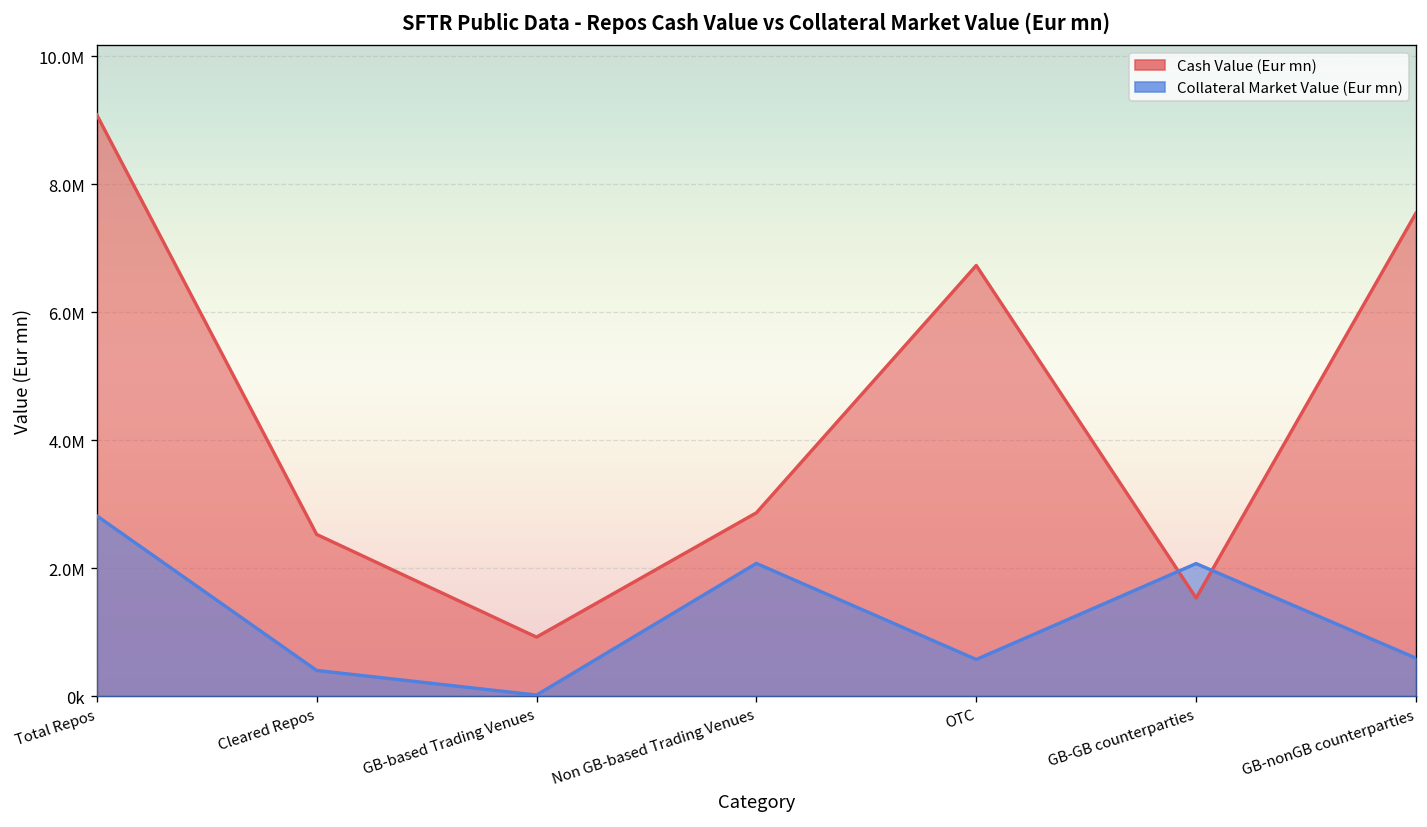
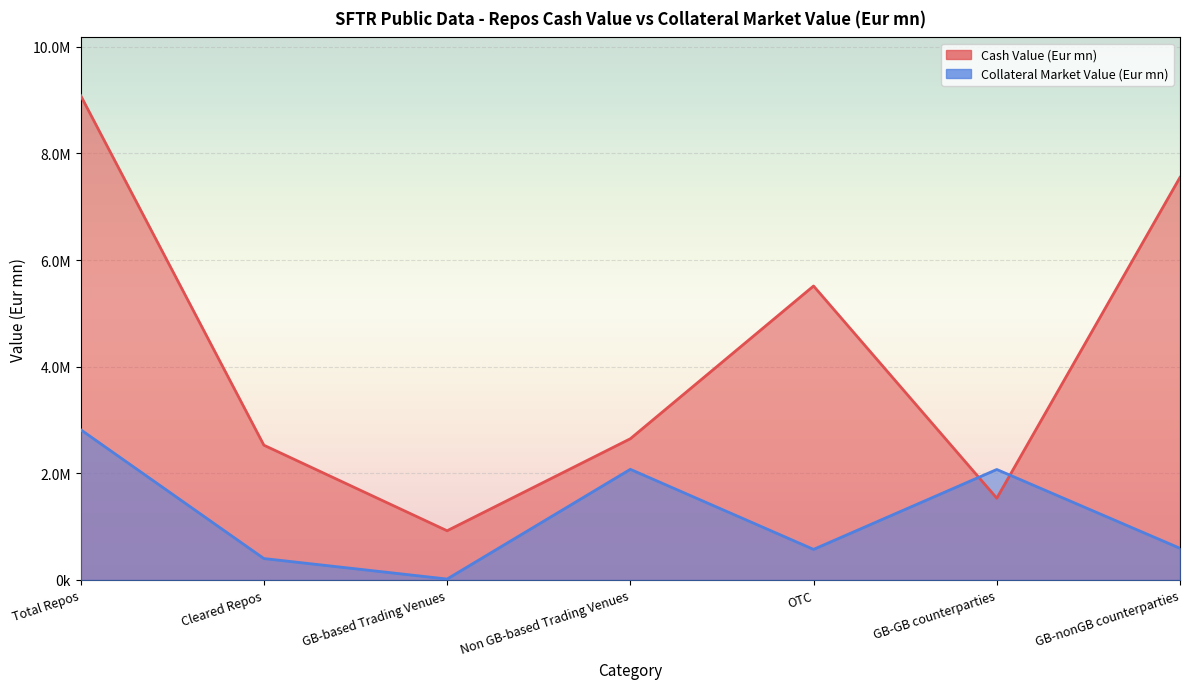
Cash Value (Eur mn), Non GB-based Trading Venues: 2900000 -> 2600000
Cash Value (Eur mn), OTC: 6700000 -> 5500000
